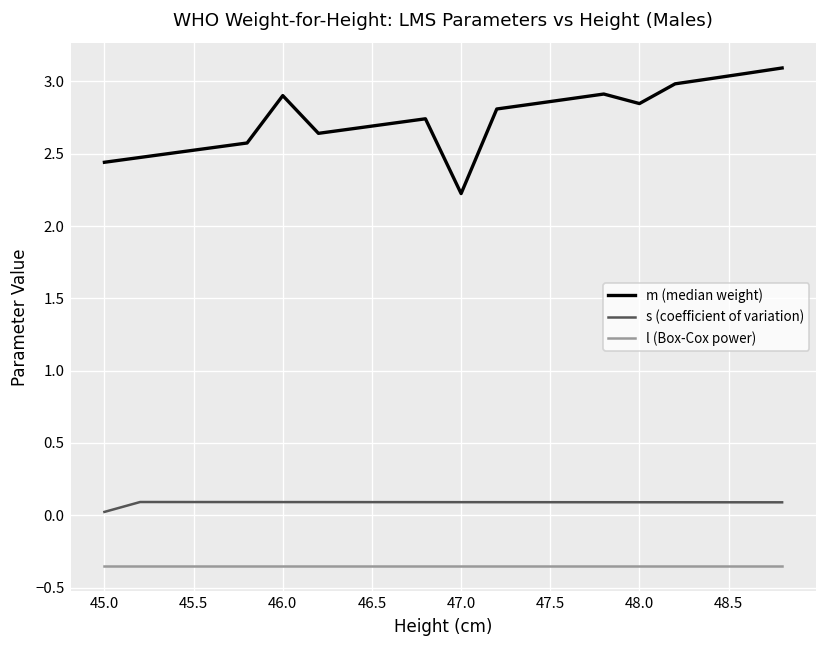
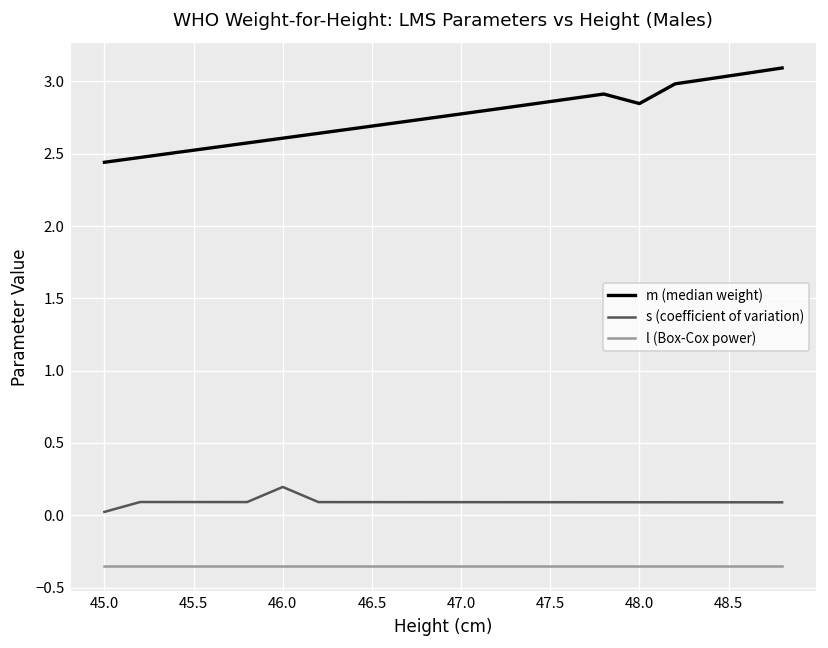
m (median weight), 46.0: 2.90 -> 2.61
s (coefficient of variation), 46.0: 0.09 -> 0.20
m (median weight), 47.0: 2.22 -> 2.78
